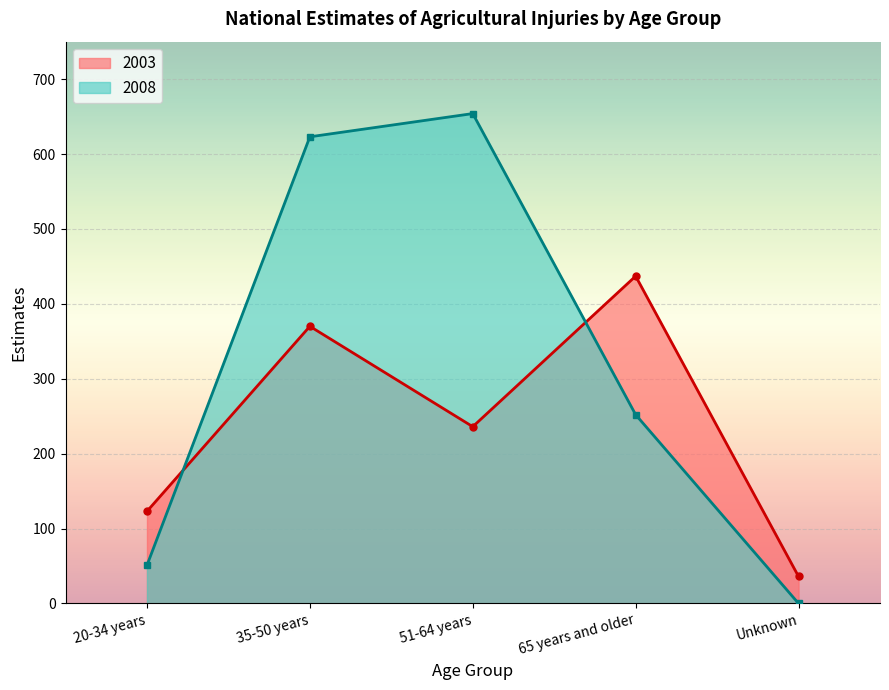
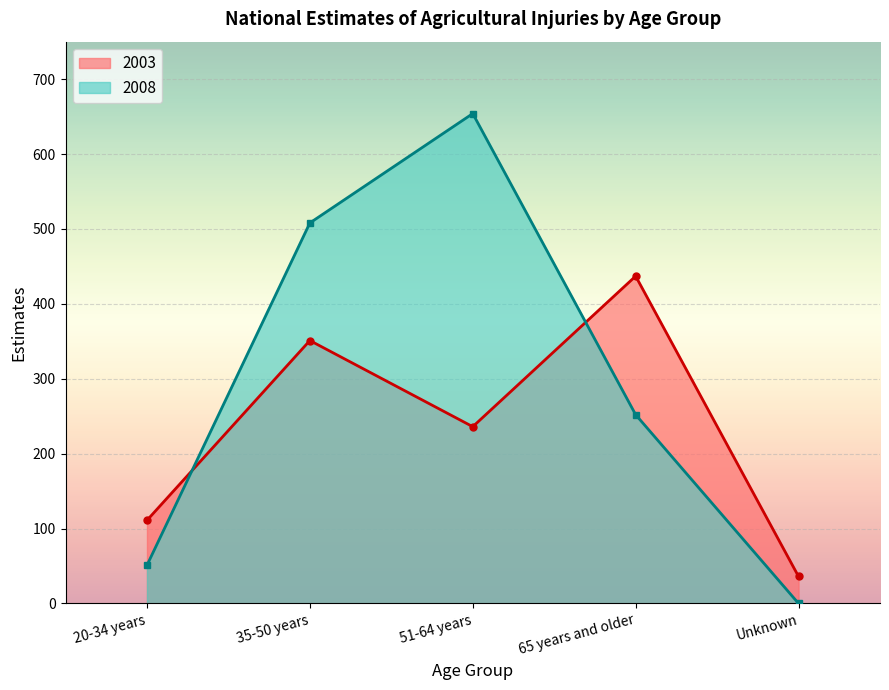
2003, 20-34 years: 120 -> 110
2003, 35-50 years: 370 -> 350
2008, 35-50 years: 620 -> 510
